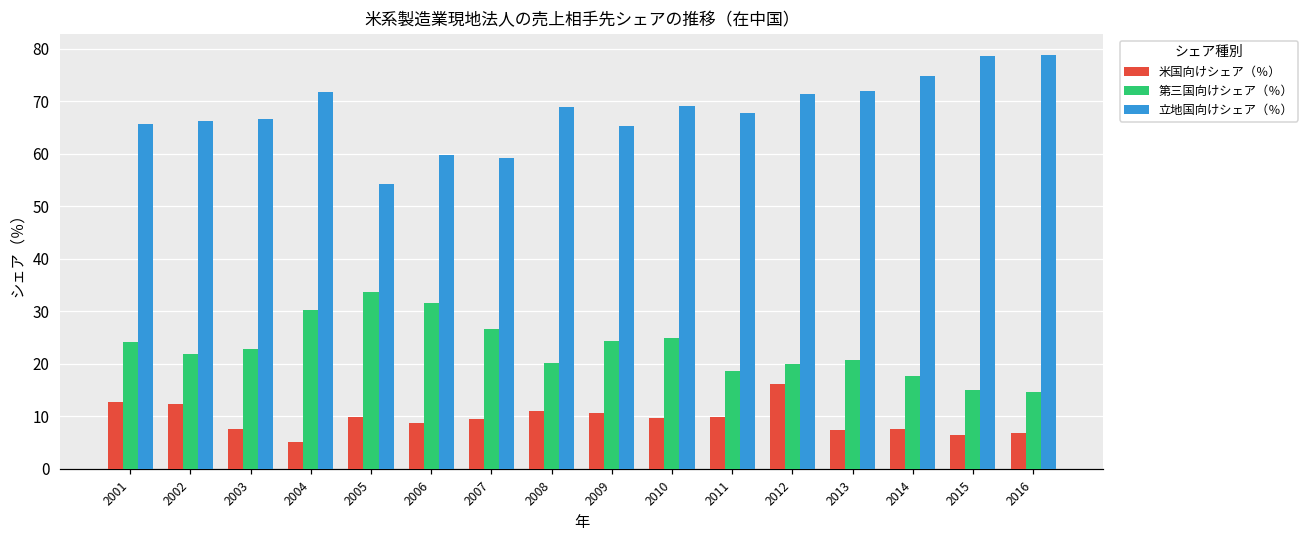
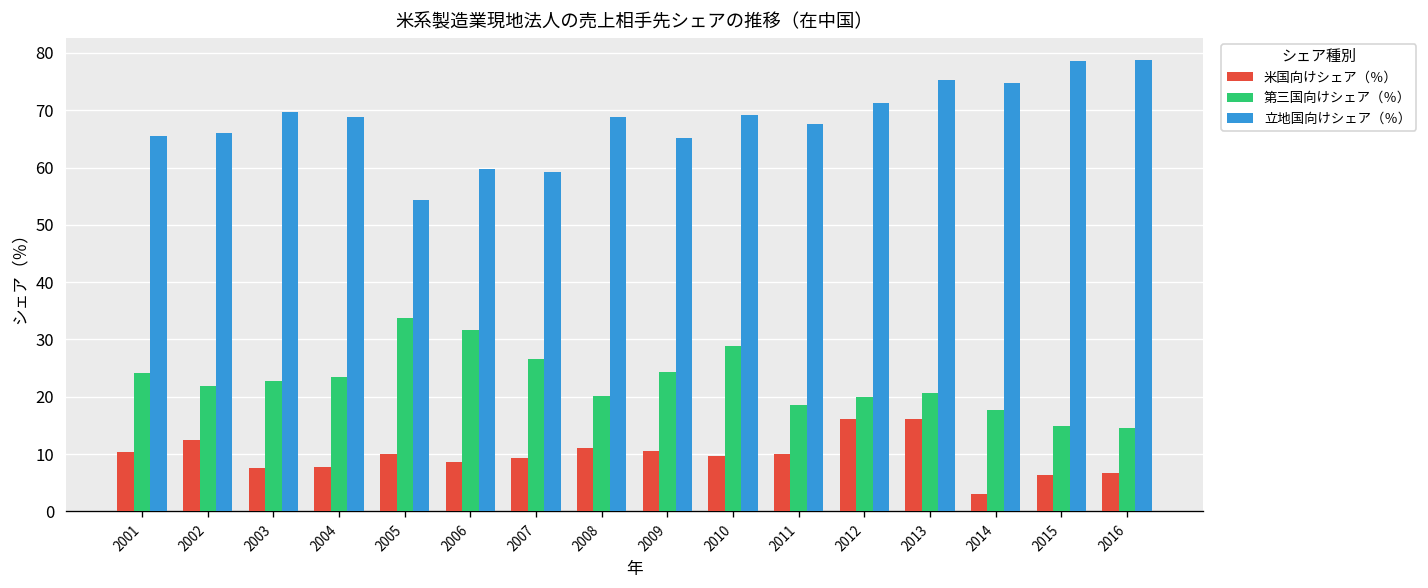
米国向けシェア（％）, 2001: 13 -> 10
立地国向けシェア（％）, 2003: 67 -> 70
米国向けシェア（％）, 2004: 5 -> 8
第三国向けシェア（％）, 2004: 30 -> 23
立地国向けシェア（％）, 2004: 72 -> 69
第三国向けシェア（％）, 2010: 25 -> 29
米国向けシェア（％）, 2013: 7 -> 16
立地国向けシェア（％）, 2013: 72 -> 75
米国向けシェア（％）, 2014: 8 -> 3
